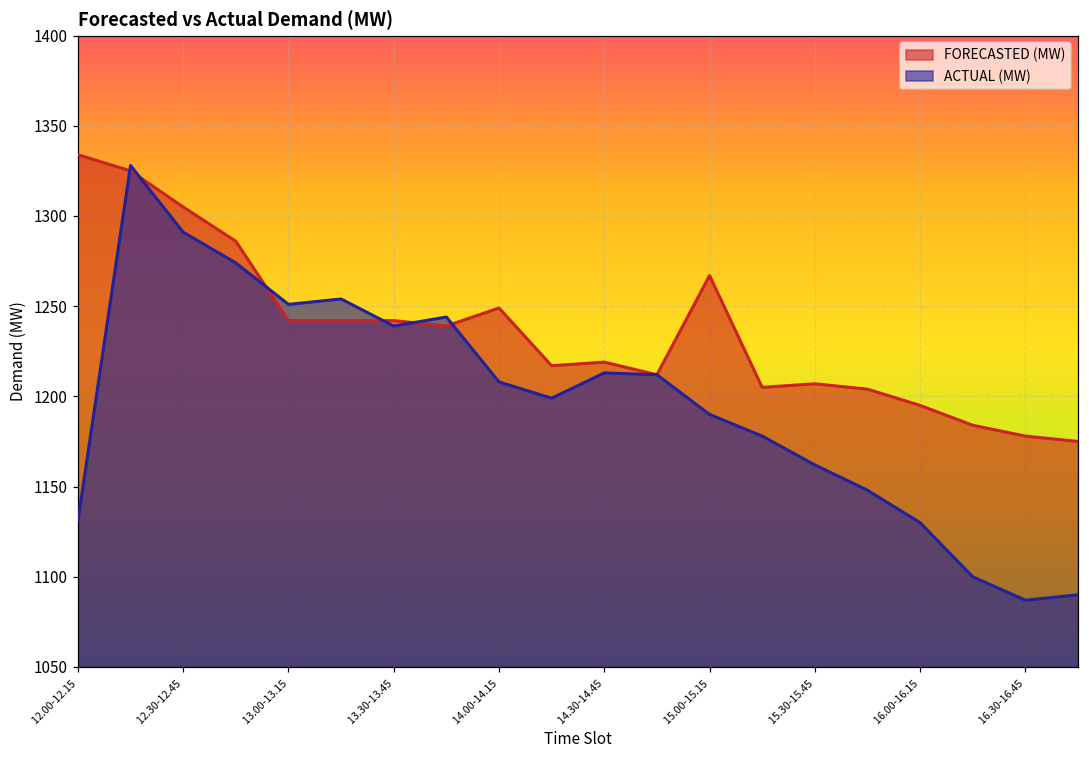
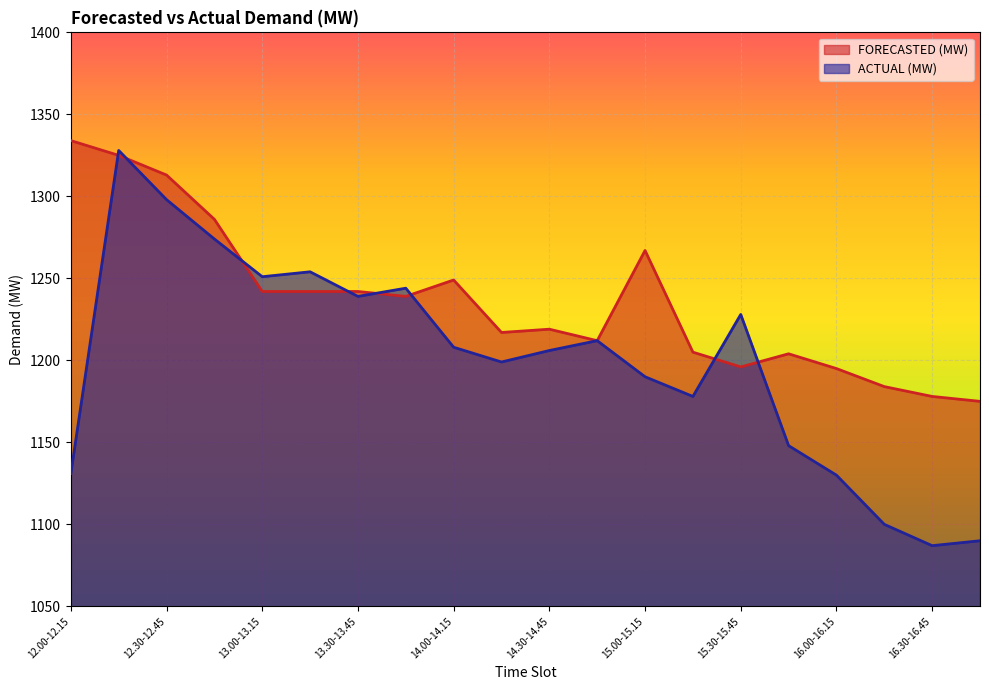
FORECASTED (MW), 12.30-12.45: 1305 -> 1313
ACTUAL (MW), 12.30-12.45: 1291 -> 1298
ACTUAL (MW), 14.30-14.45: 1213 -> 1206
FORECASTED (MW), 15.30-15.45: 1207 -> 1196
ACTUAL (MW), 15.30-15.45: 1162 -> 1228
